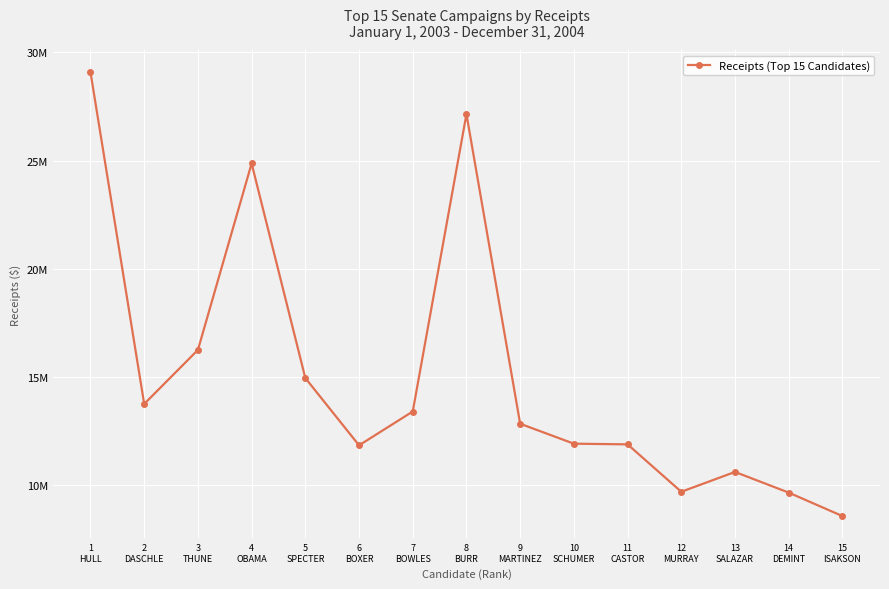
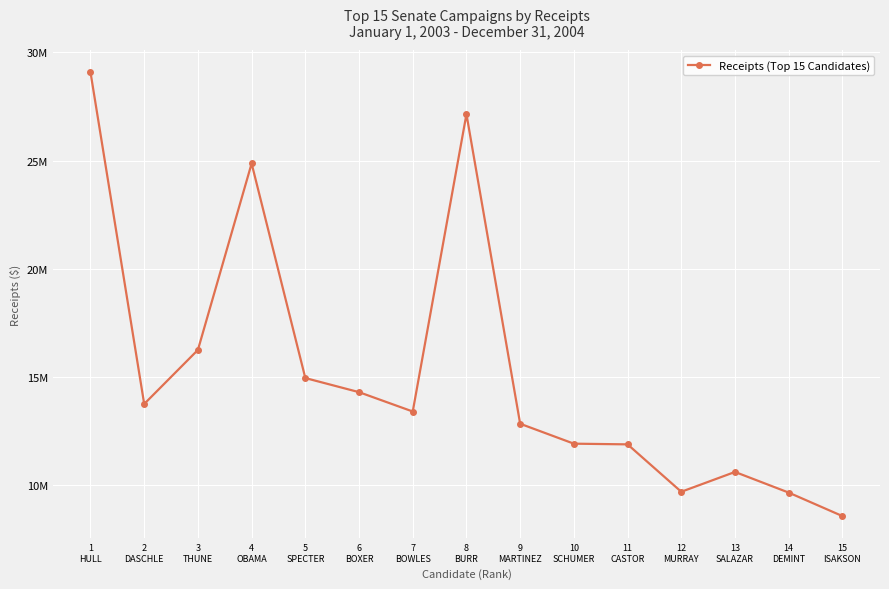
6 BOXER: 11800000 -> 14300000
